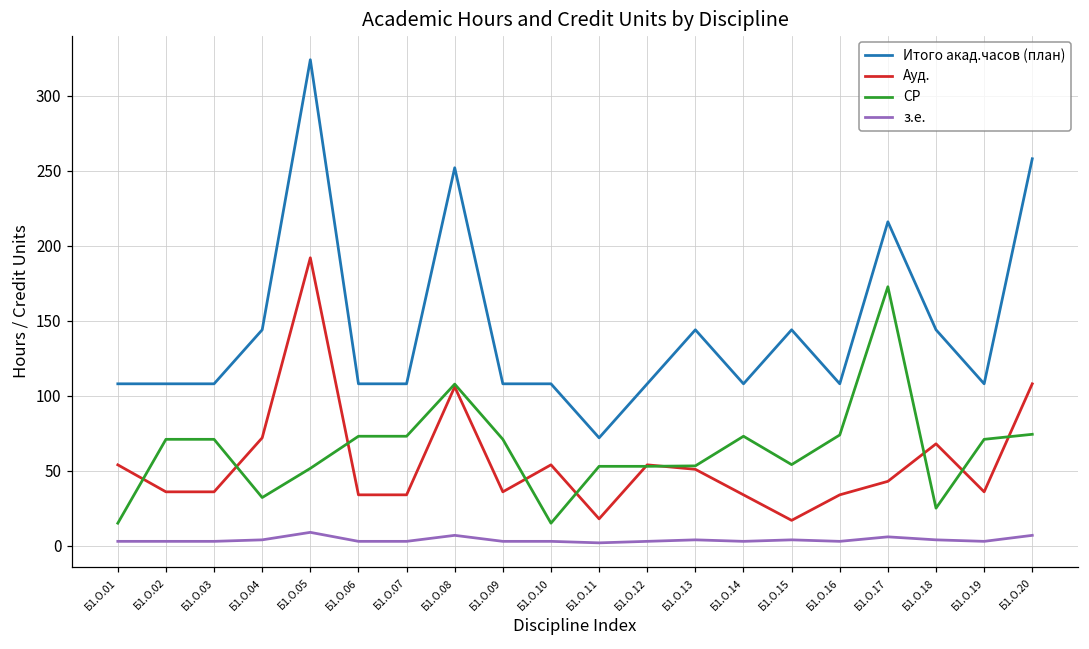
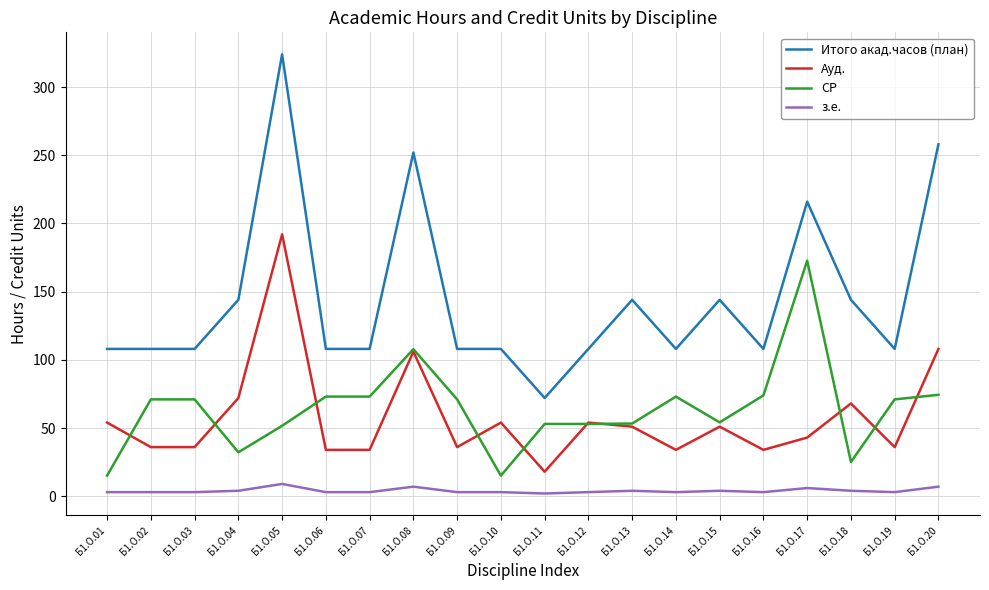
Ауд., Б1.О.15: 17 -> 51
